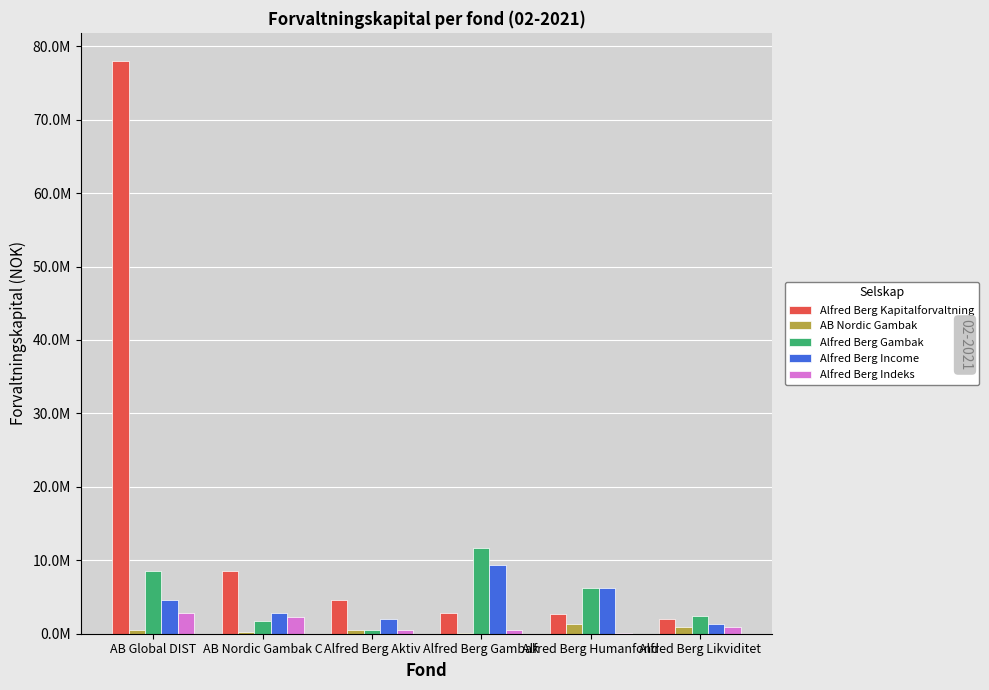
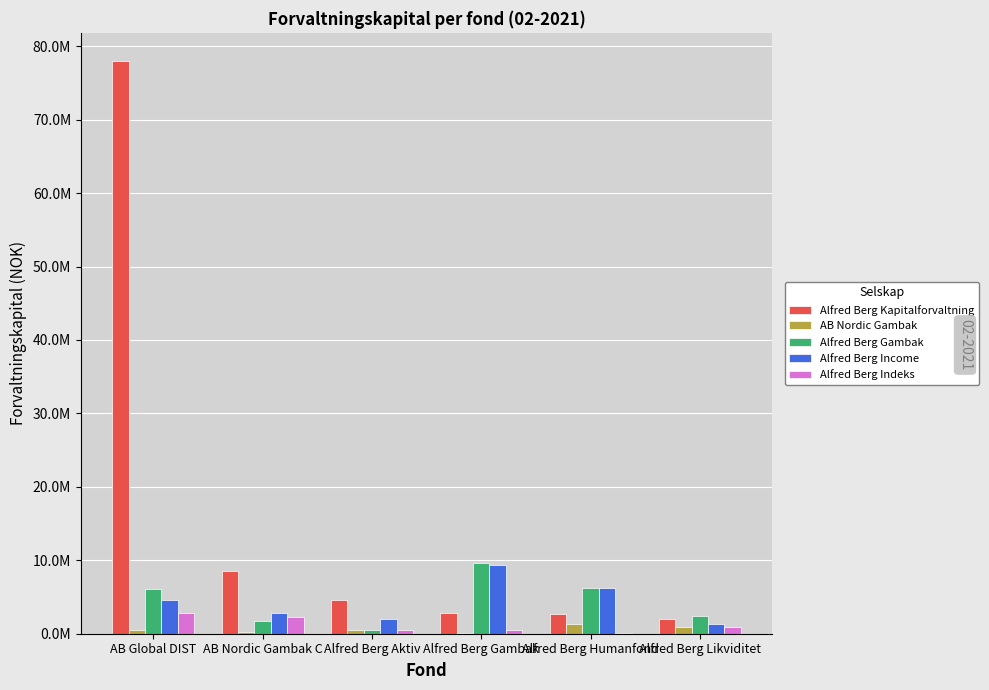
Alfred Berg Gambak, AB Global DIST: 9000000 -> 6000000
Alfred Berg Gambak, Alfred Berg Gambak: 12000000 -> 10000000
